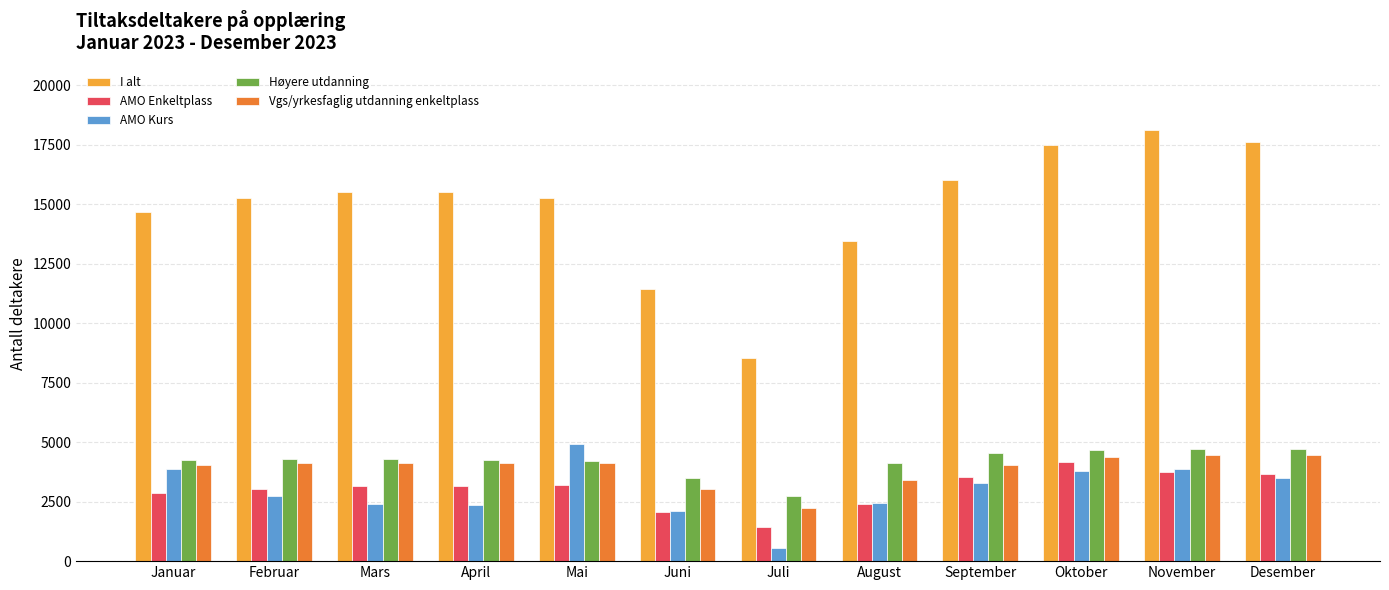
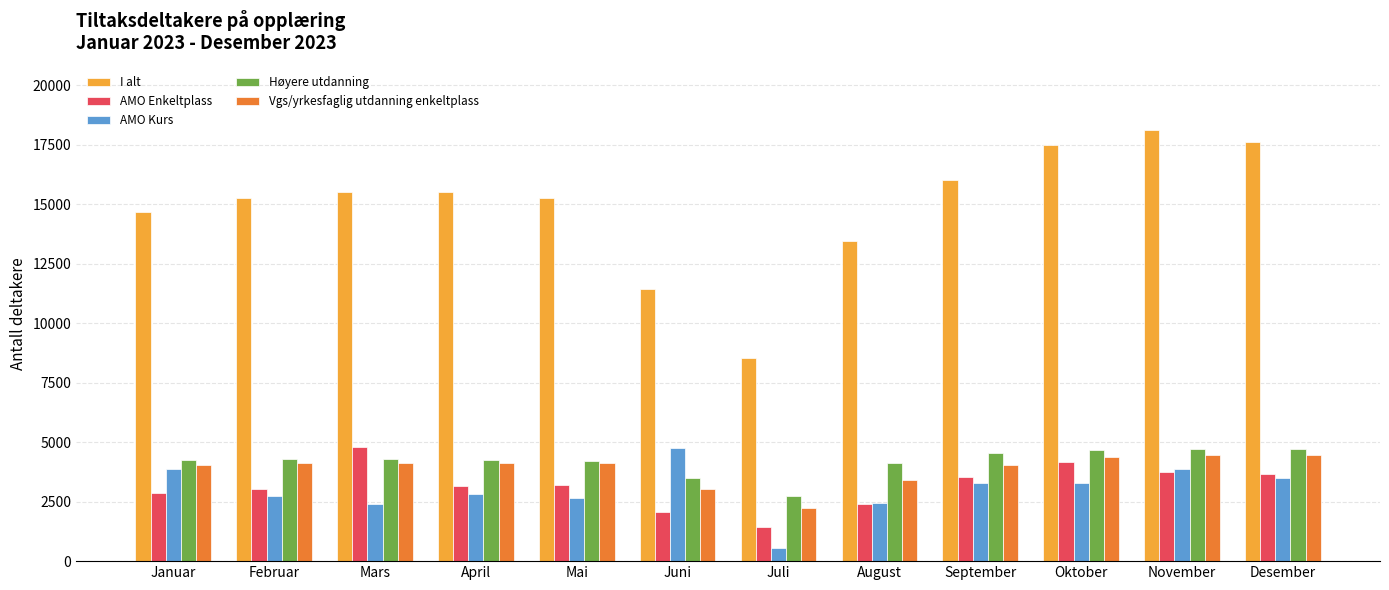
AMO Enkeltplass, Mars: 3200 -> 4800
AMO Kurs, April: 2400 -> 2800
AMO Kurs, Mai: 4900 -> 2700
AMO Kurs, Juni: 2100 -> 4800
AMO Kurs, Oktober: 3800 -> 3300
